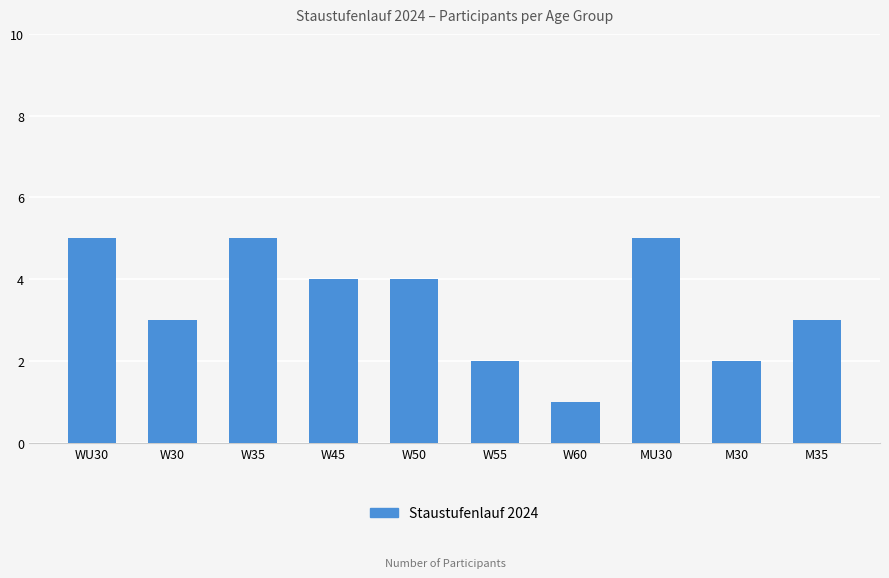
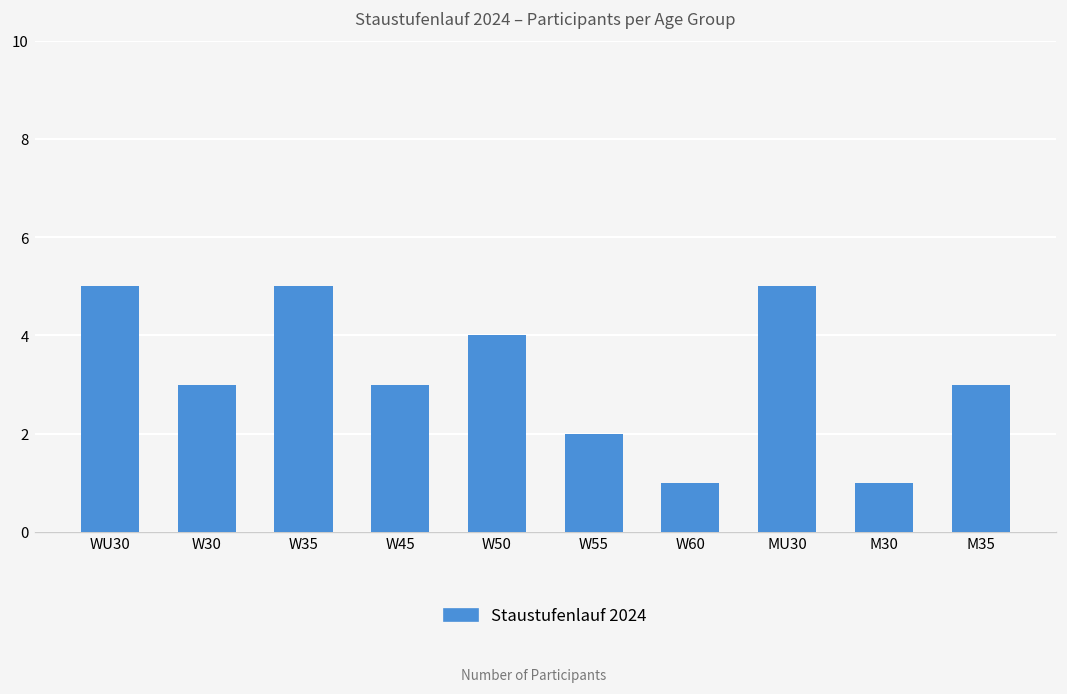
W45: 4 -> 3
M30: 2 -> 1
